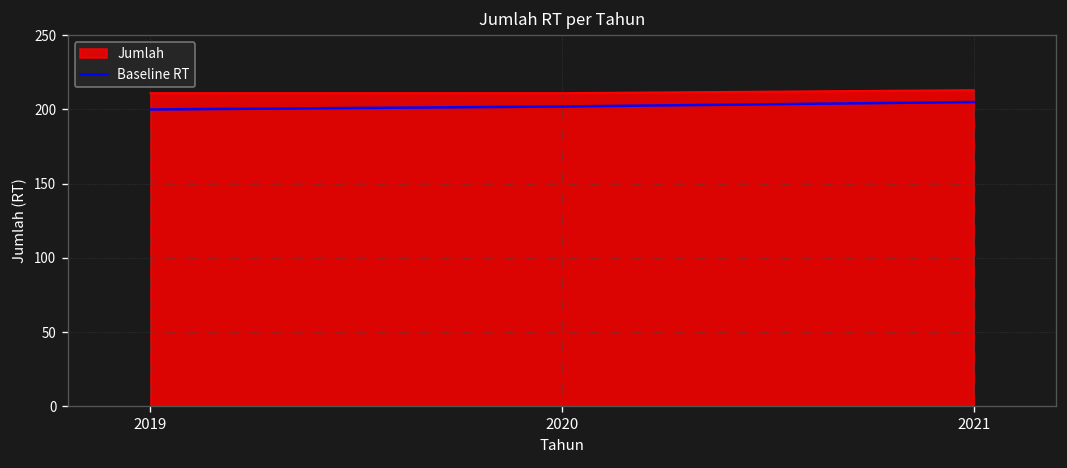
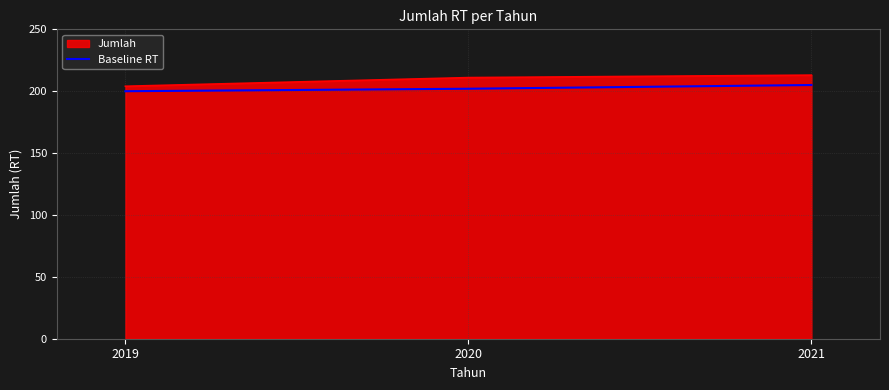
Jumlah, 2019: 211 -> 204
